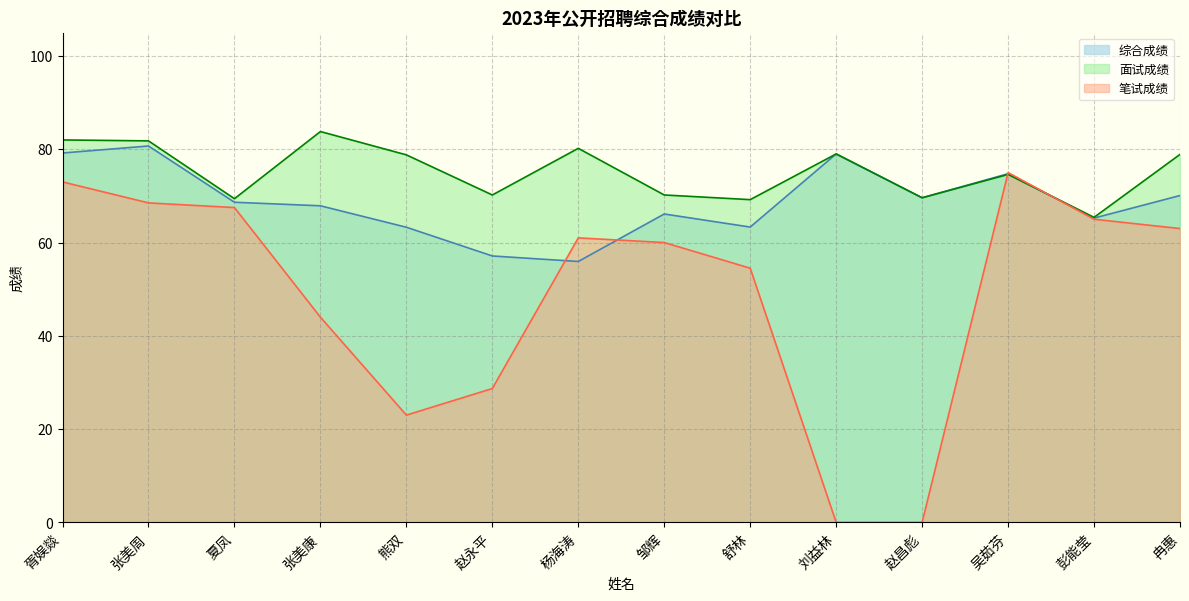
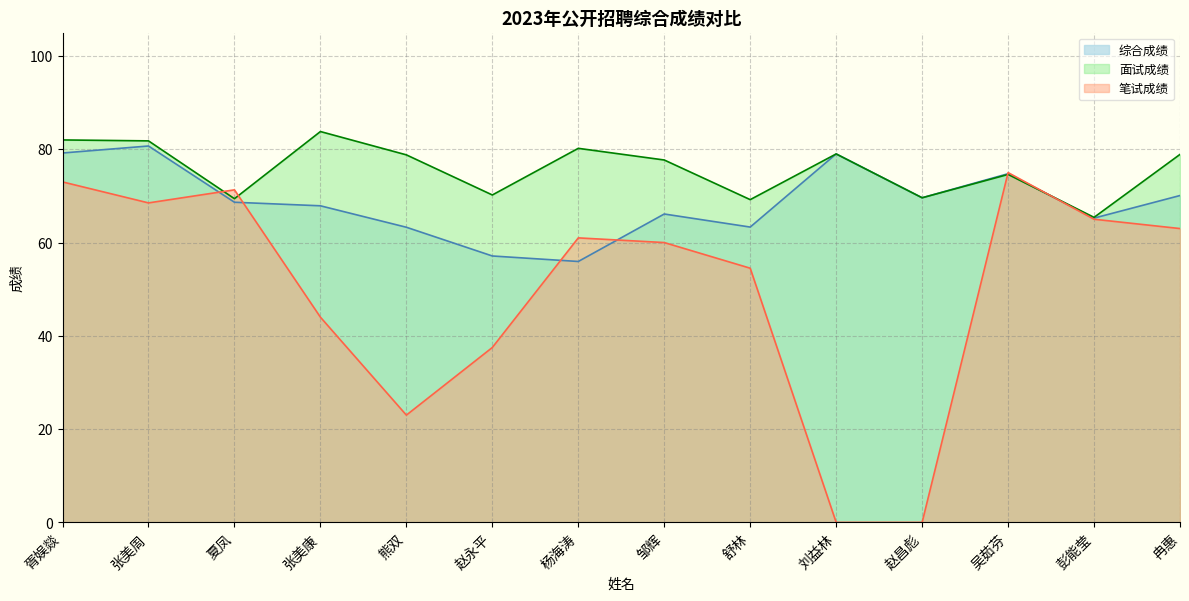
笔试成绩, 夏凤: 68 -> 71
笔试成绩, 赵永平: 29 -> 38
面试成绩, 邹辉: 70 -> 78
